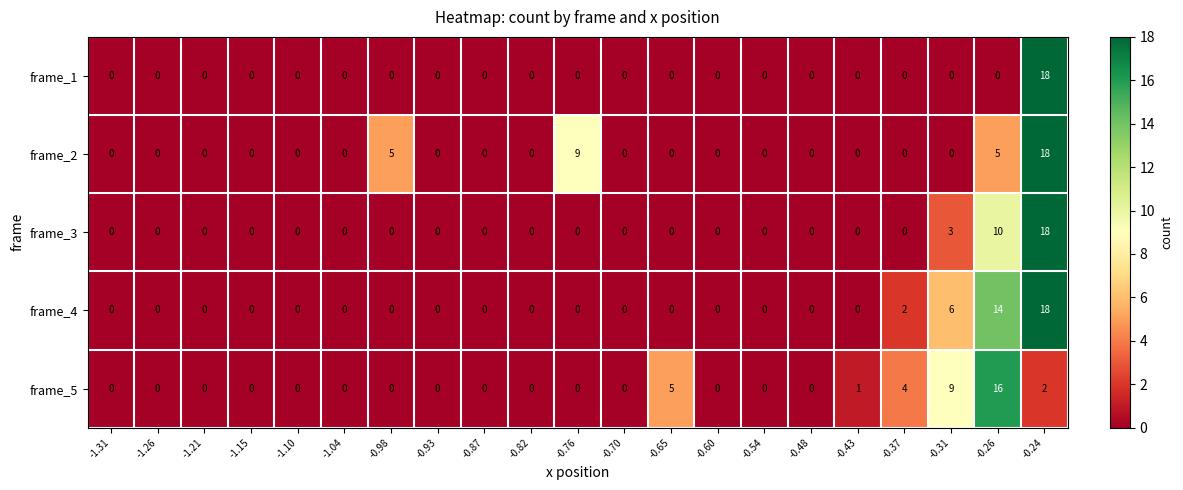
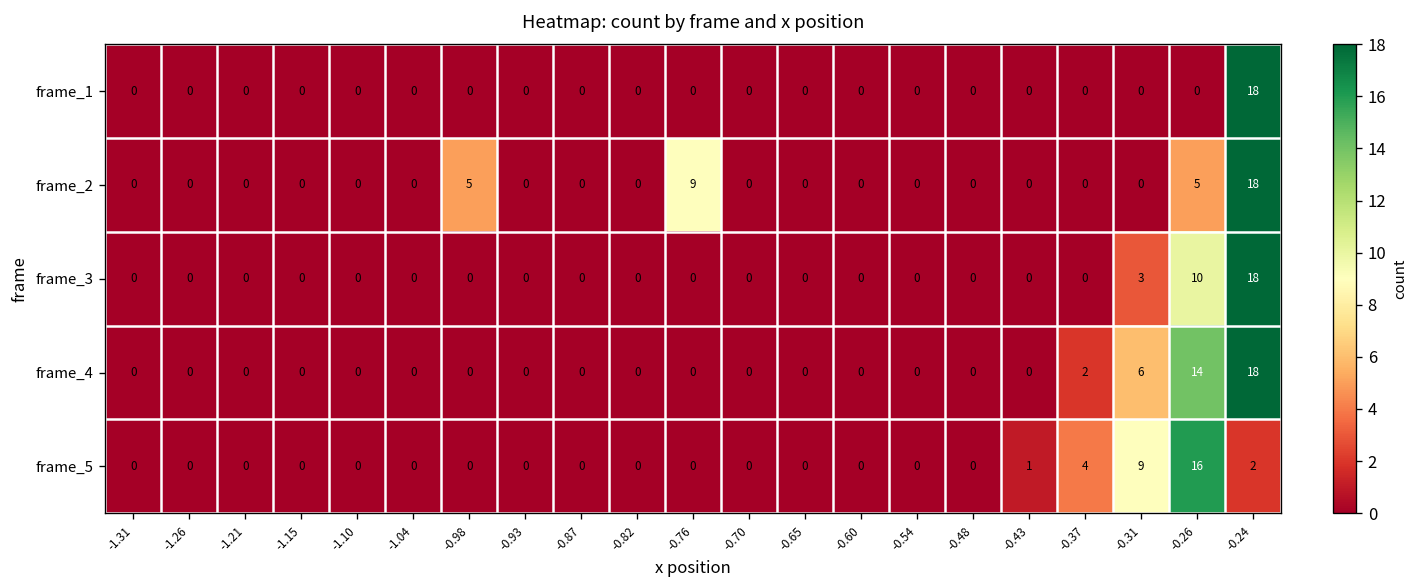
frame_5, -0.65: 5 -> 0
